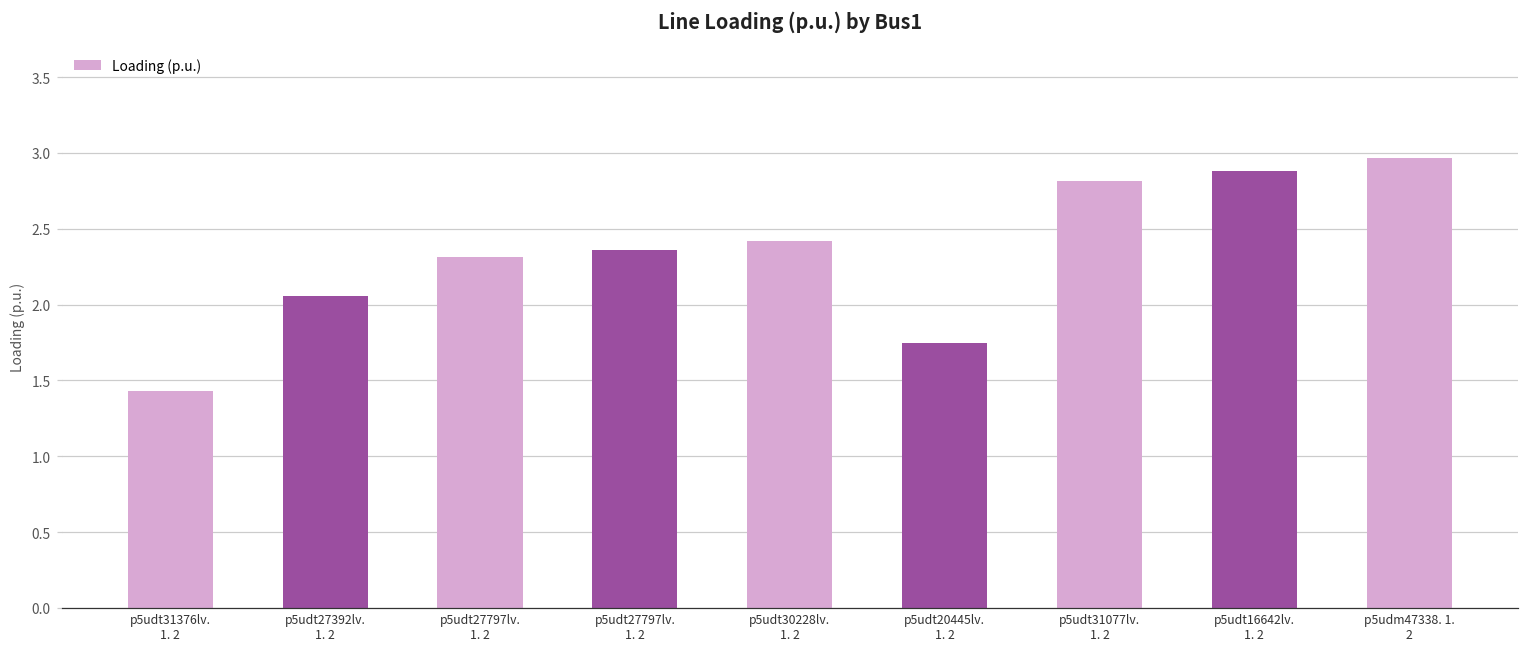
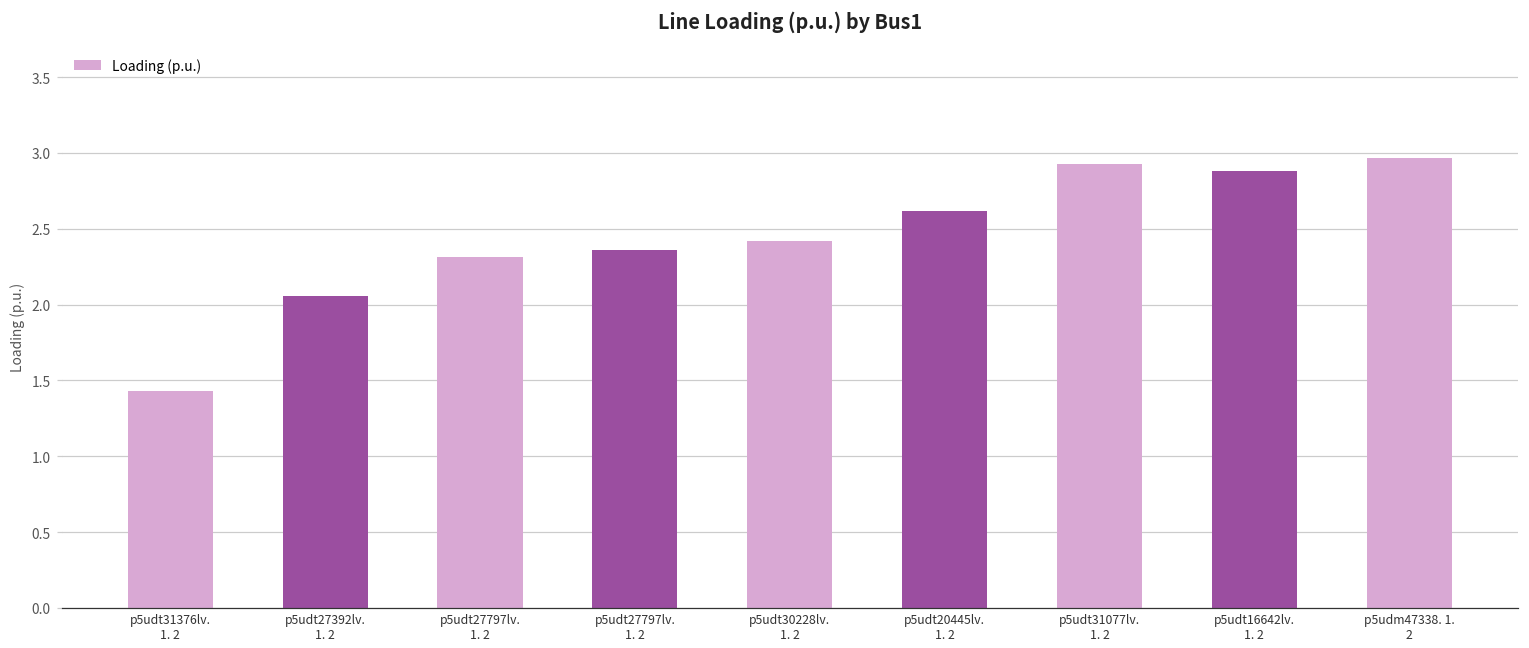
p5udt20445lv. 1. 2: 1.75 -> 2.62
p5udt31077lv. 1. 2: 2.82 -> 2.93
